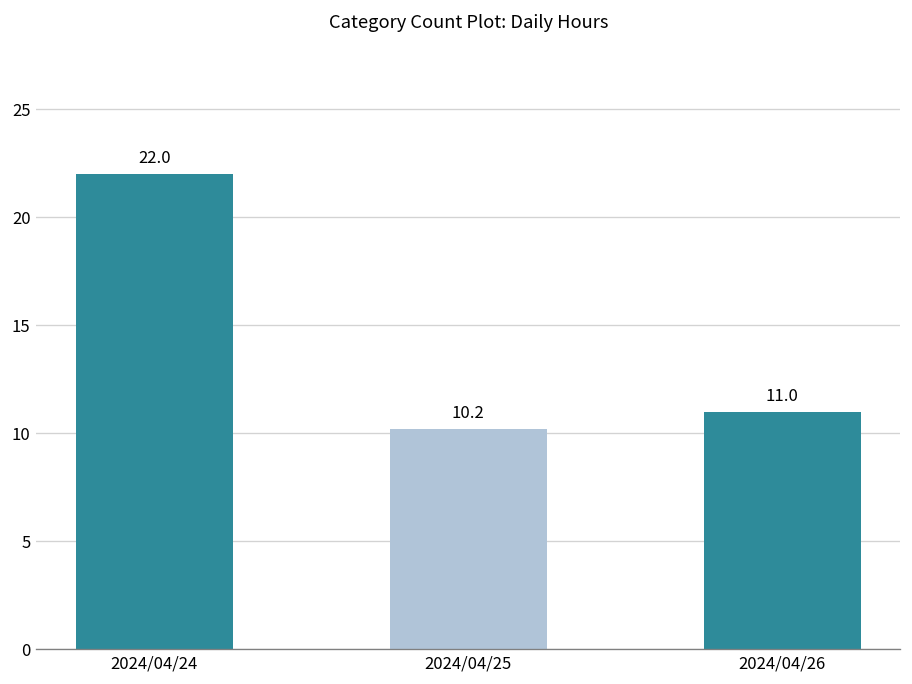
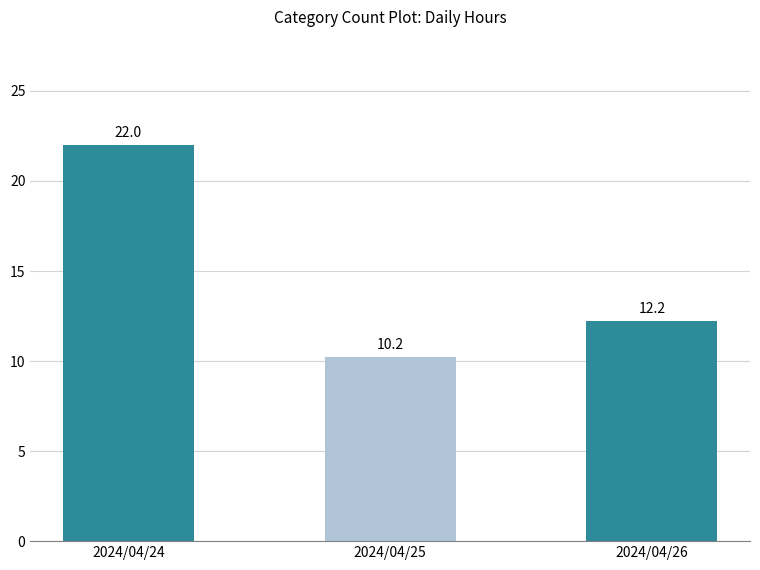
2024/04/26: 11.0 -> 12.2
